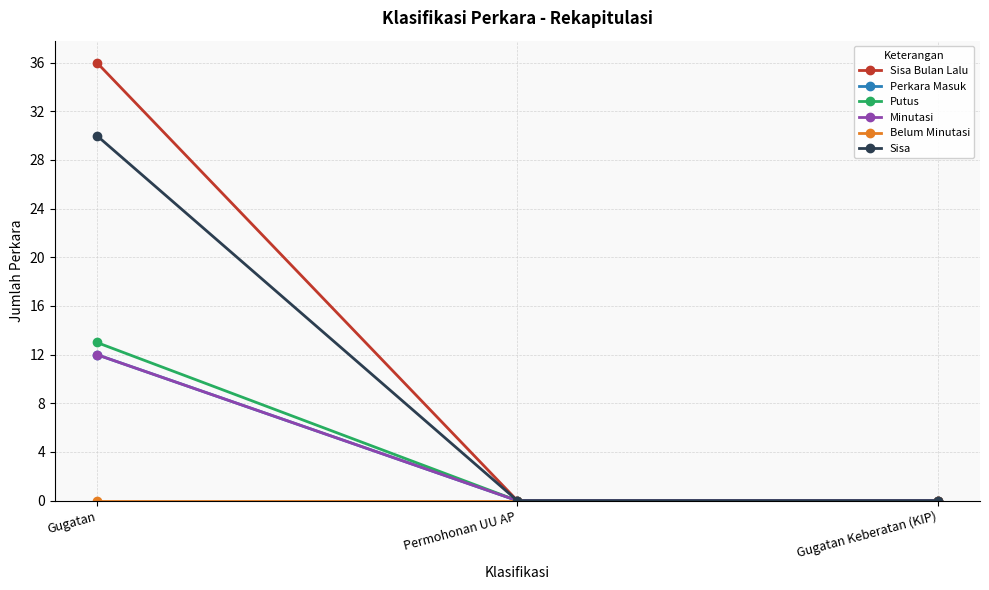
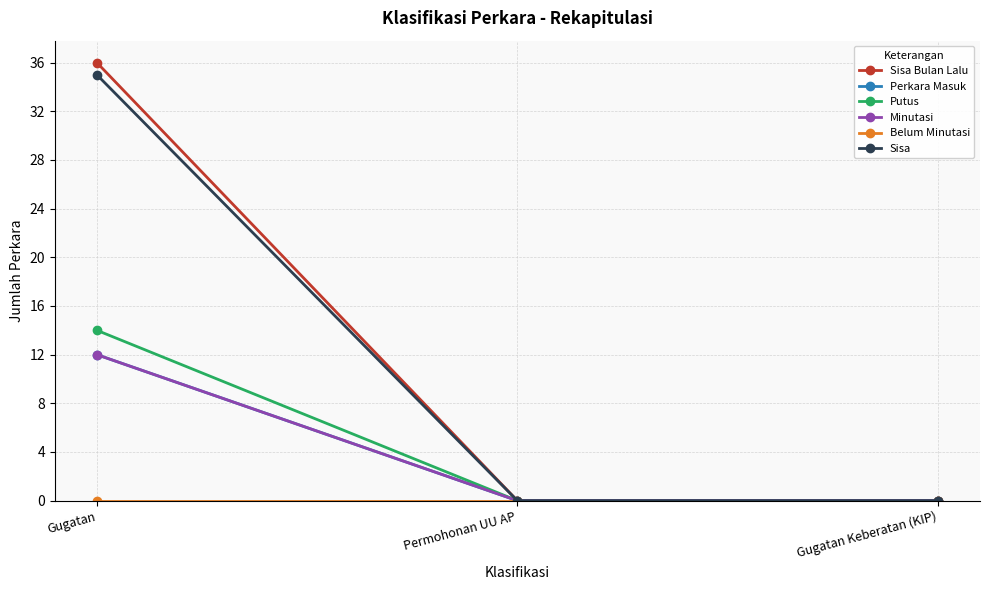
Putus, Gugatan: 13 -> 14
Sisa, Gugatan: 30 -> 35
